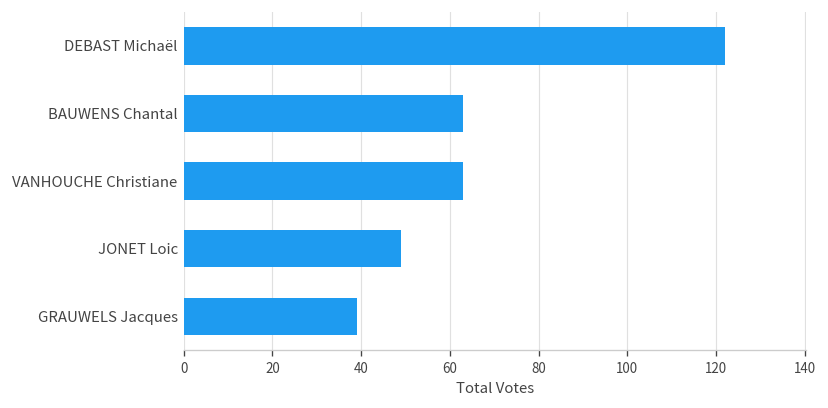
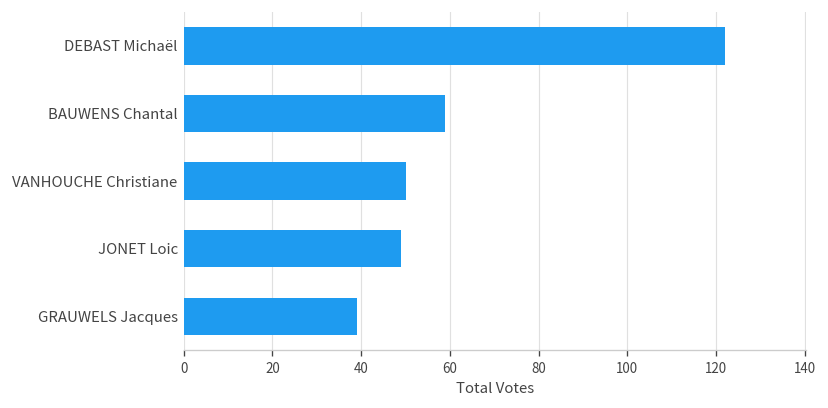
BAUWENS Chantal: 63 -> 59
VANHOUCHE Christiane: 63 -> 50
